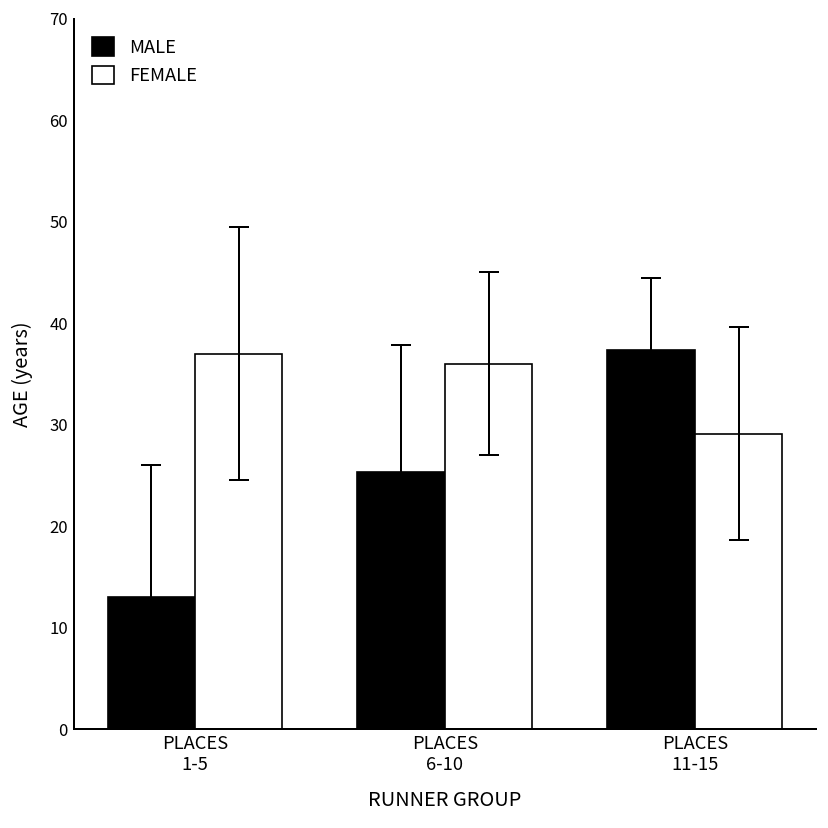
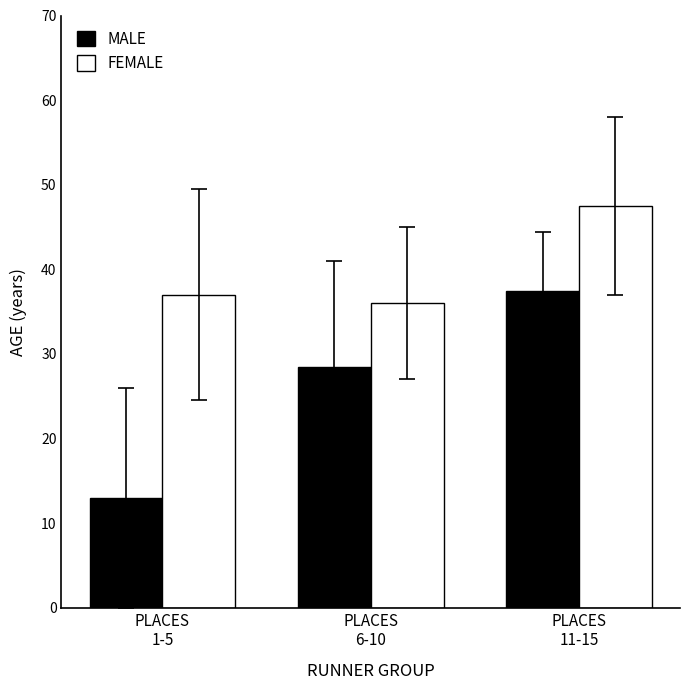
MALE, PLACES 6-10: 25 -> 29
FEMALE, PLACES 11-15: 29 -> 48
